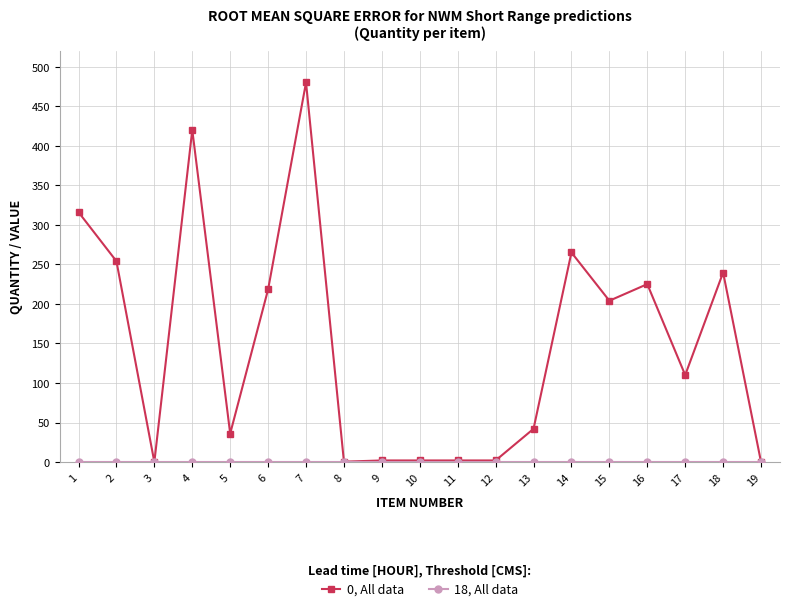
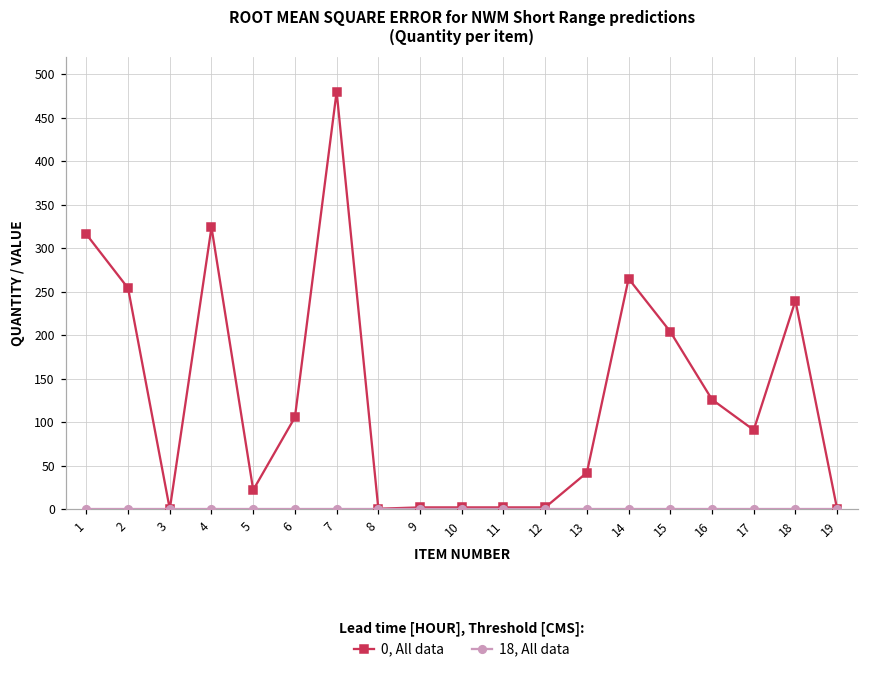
0, All data, 4: 420 -> 320
0, All data, 5: 40 -> 20
0, All data, 6: 220 -> 110
0, All data, 16: 230 -> 130
0, All data, 17: 110 -> 90
